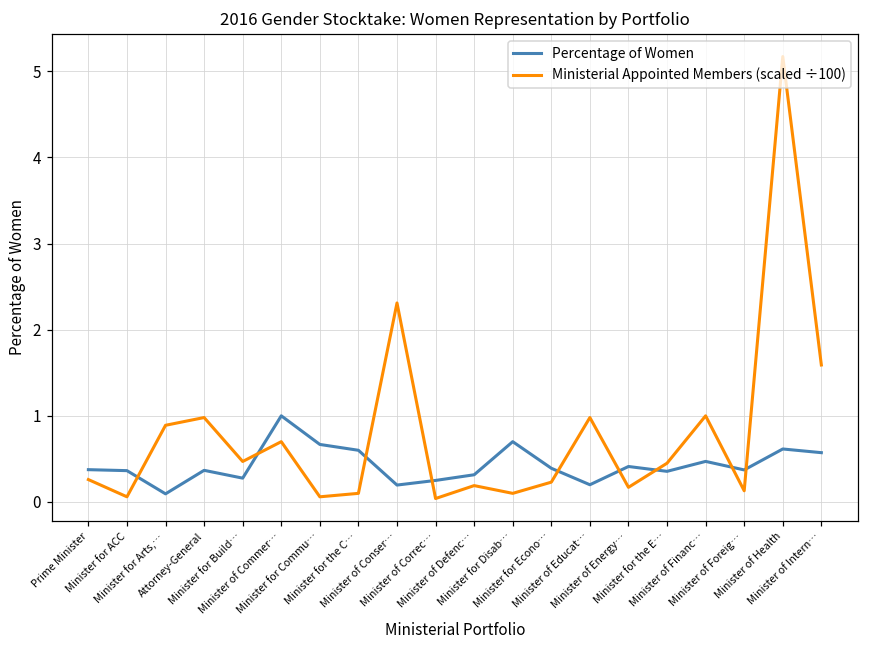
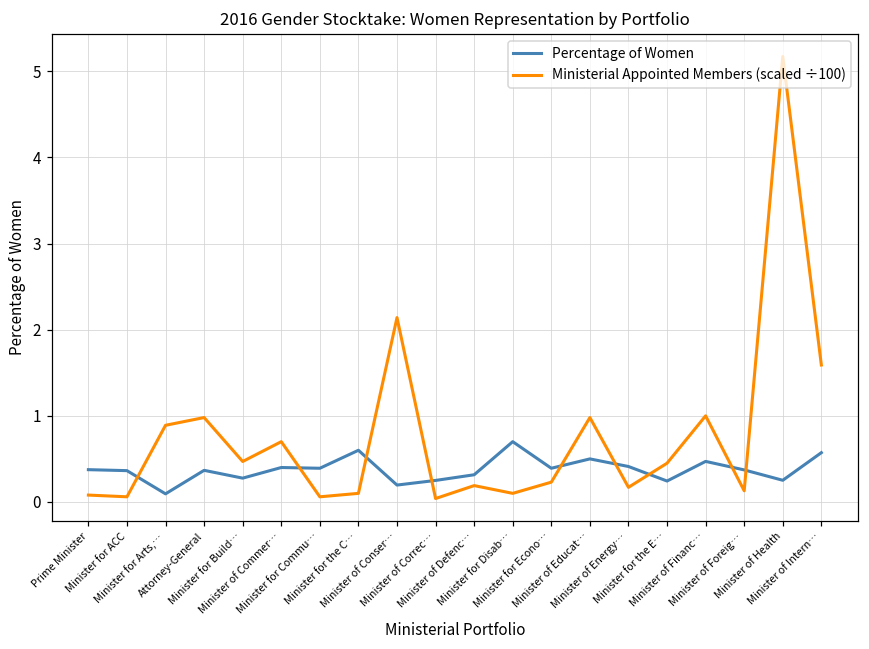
Ministerial Appointed Members (scaled ÷100), Prime Minister: 0.3 -> 0.1
Percentage of Women, Minister of Commer…: 1.0 -> 0.4
Percentage of Women, Minister for Commu…: 0.7 -> 0.4
Ministerial Appointed Members (scaled ÷100), Minister of Conser…: 2.3 -> 2.1
Percentage of Women, Minister of Educat…: 0.2 -> 0.5
Percentage of Women, Minister for the E…: 0.4 -> 0.2
Percentage of Women, Minister of Health: 0.6 -> 0.3
